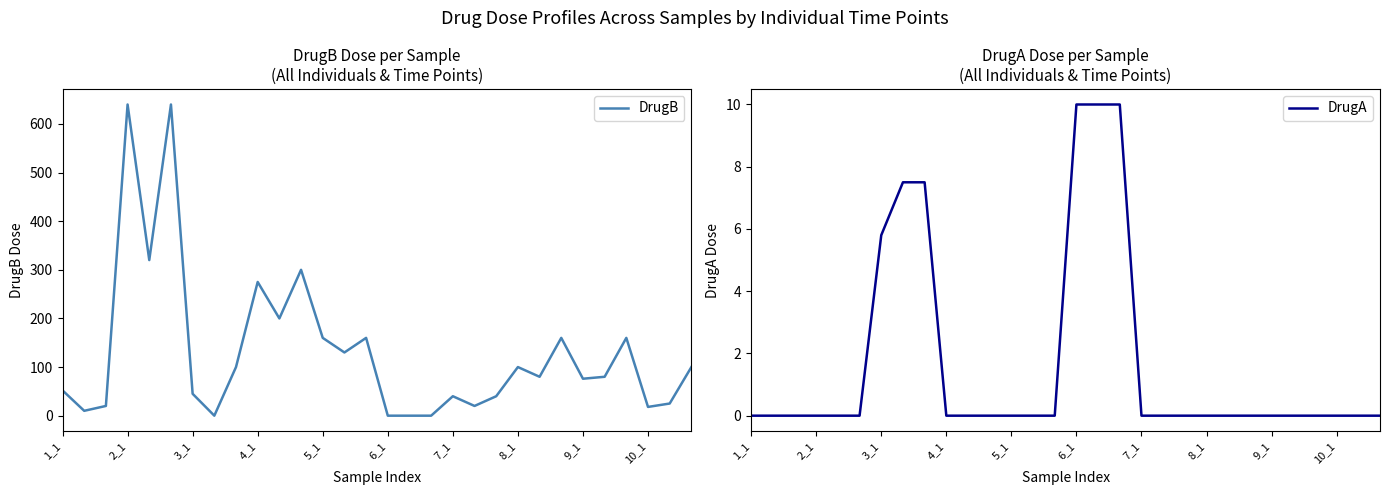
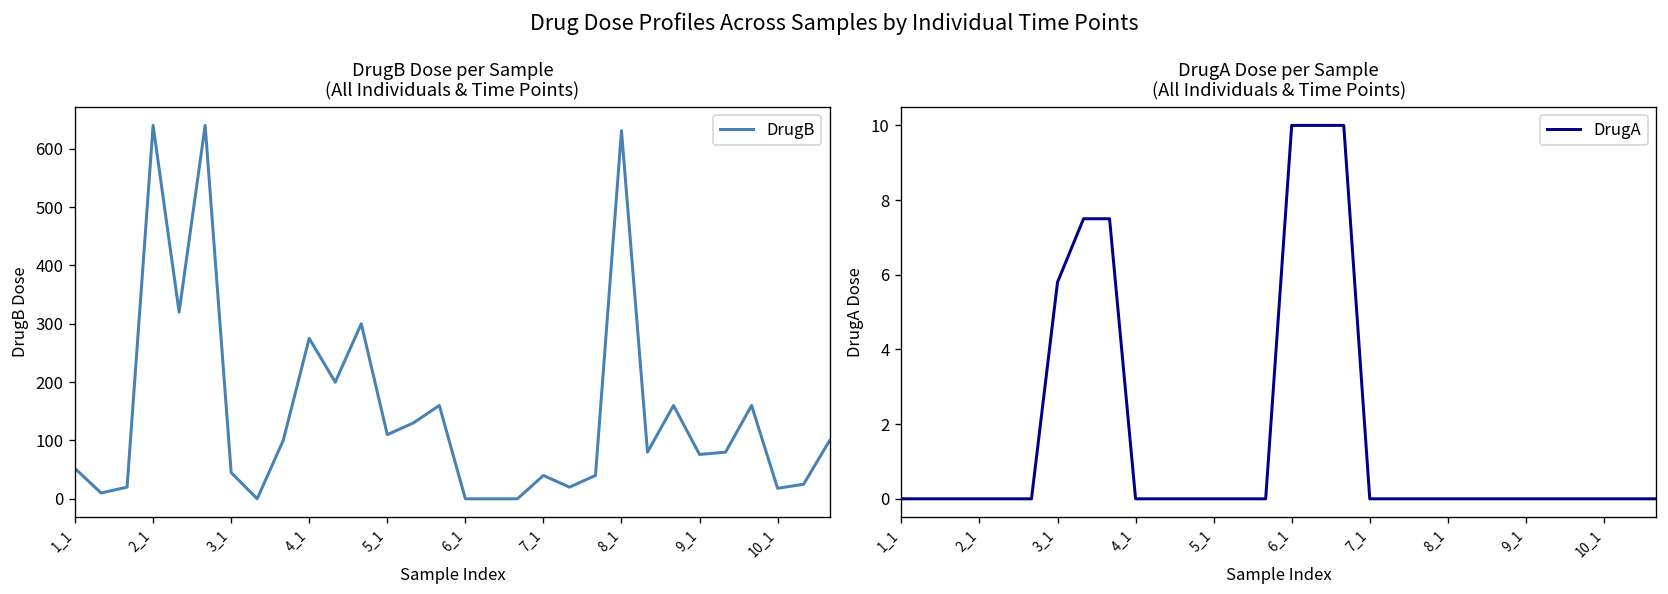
DrugB Dose per Sample (All Individuals & Time Points), 5_1: 160 -> 110
DrugB Dose per Sample (All Individuals & Time Points), 8_1: 100 -> 630
